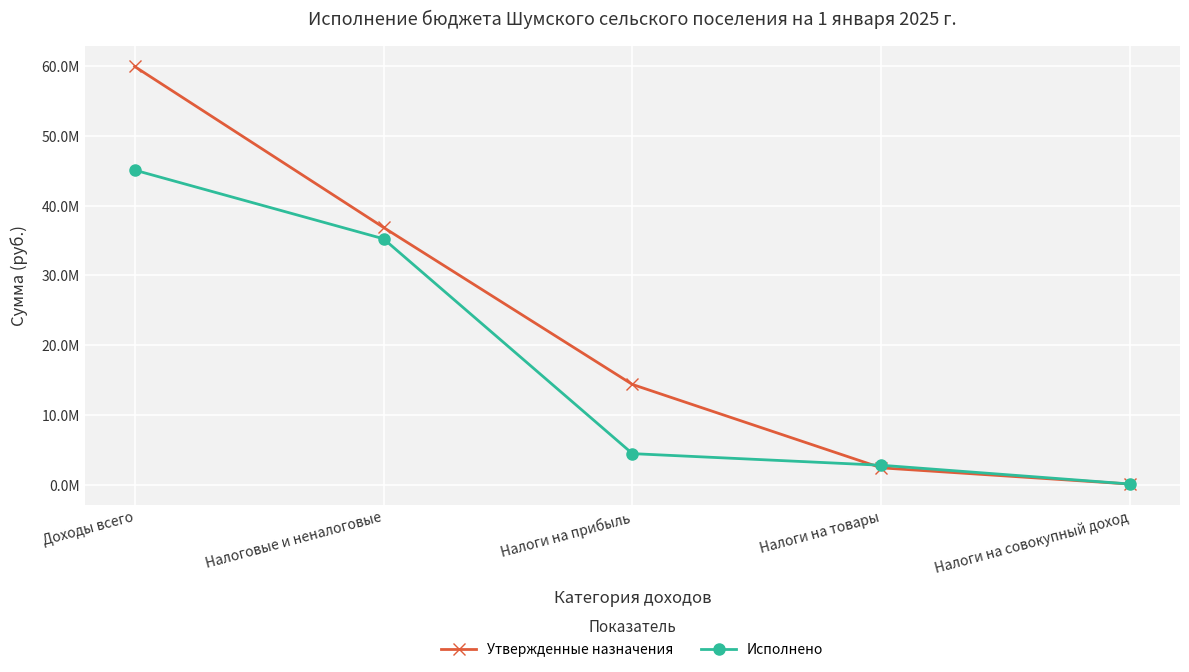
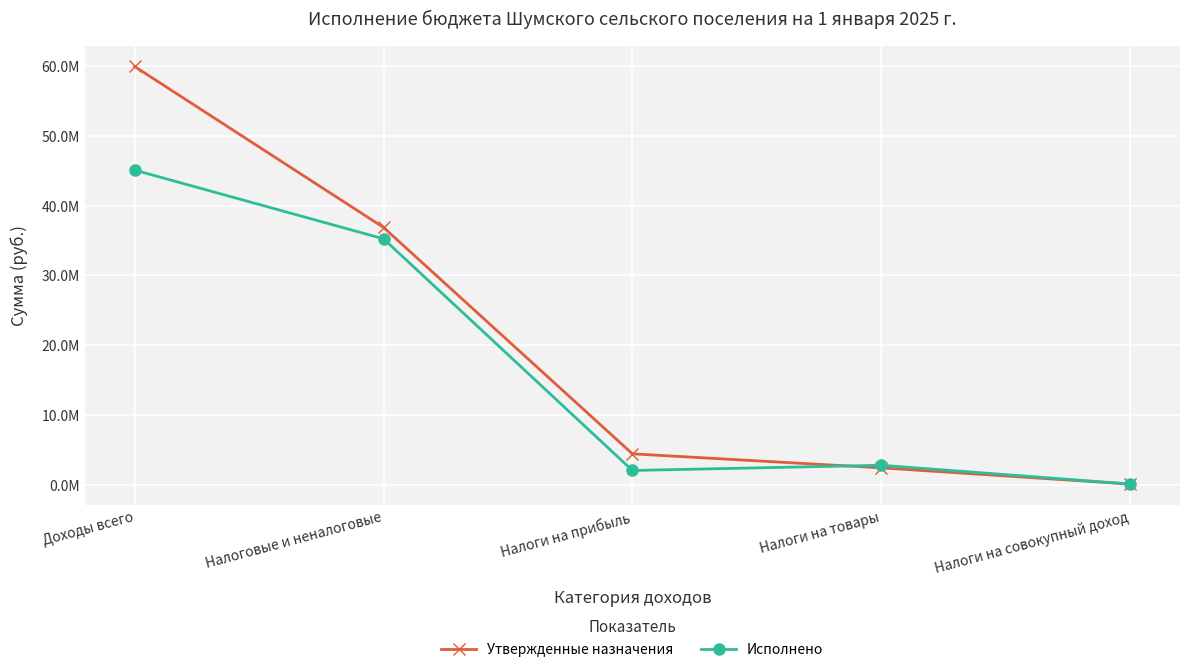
Утвержденные назначения, Налоги на прибыль: 14000000 -> 4000000
Исполнено, Налоги на прибыль: 4000000 -> 2000000
